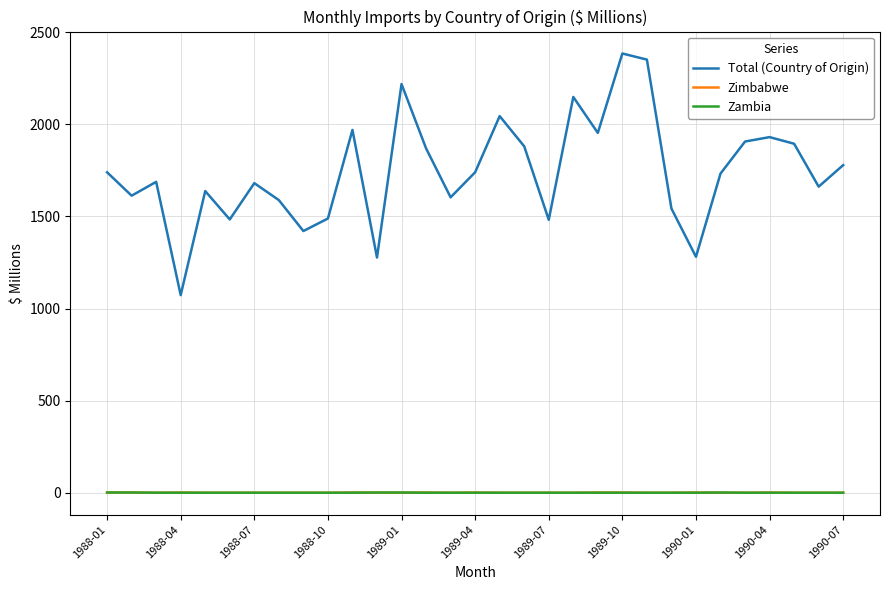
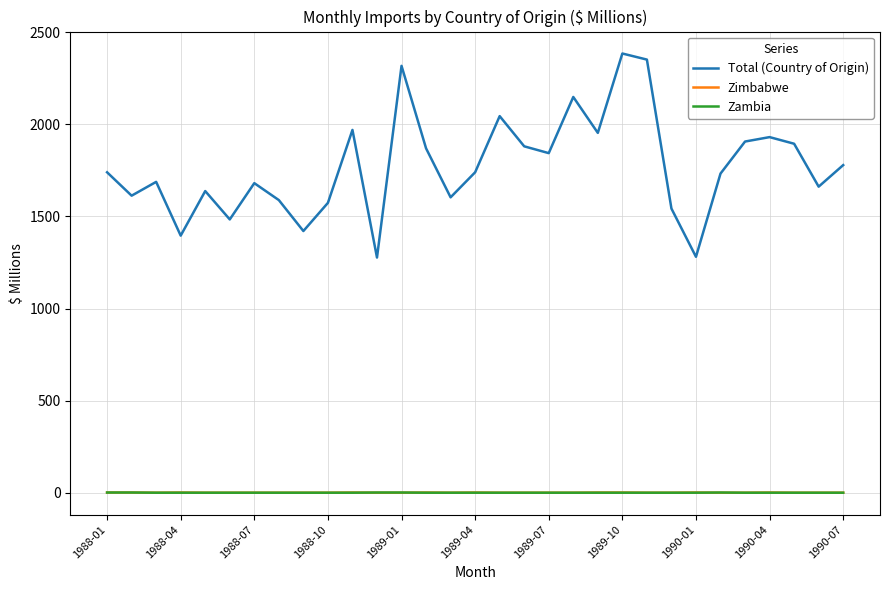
Total (Country of Origin), 1988-04: 1070 -> 1400
Total (Country of Origin), 1988-10: 1490 -> 1570
Total (Country of Origin), 1989-01: 2220 -> 2320
Total (Country of Origin), 1989-07: 1480 -> 1840
